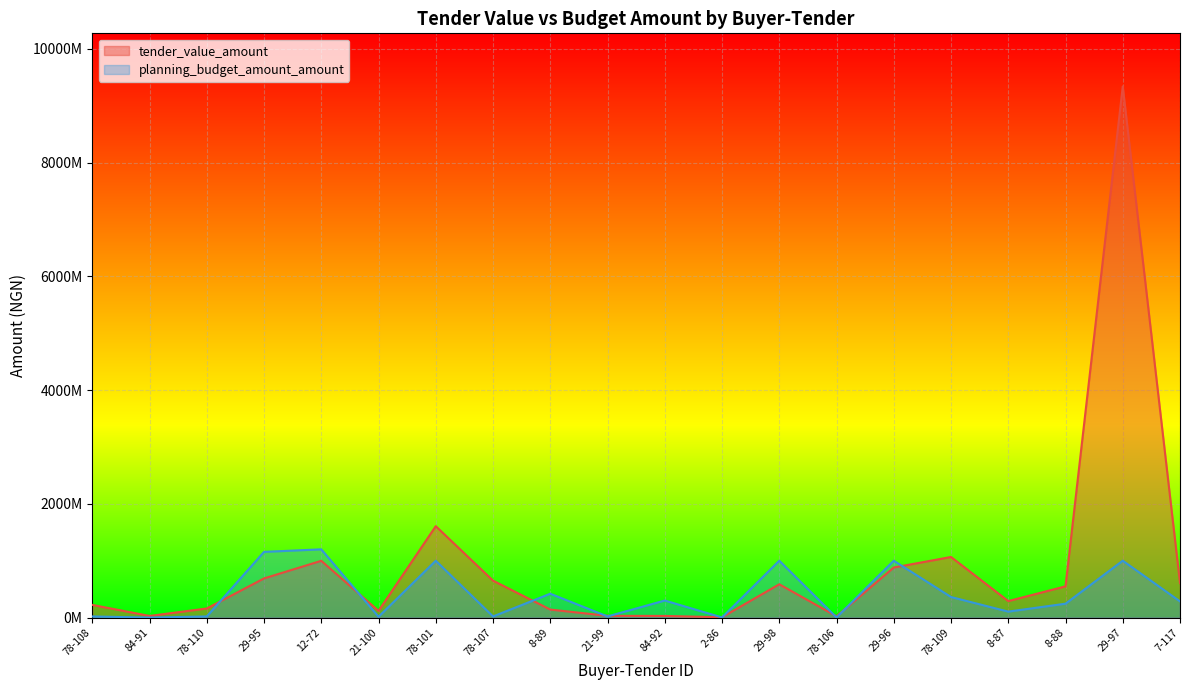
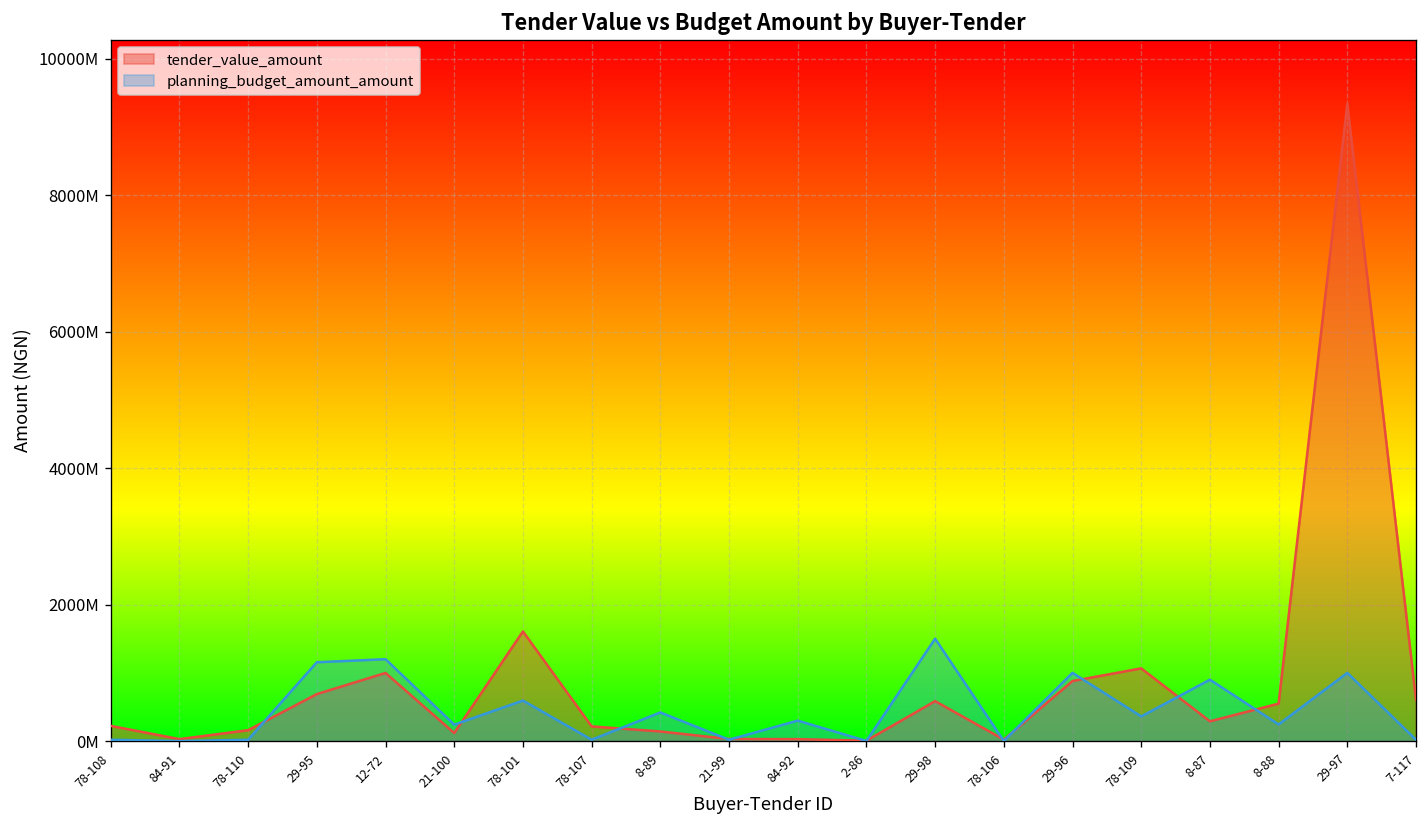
planning_budget_amount_amount, 21-100: 0 -> 200000000
planning_budget_amount_amount, 78-101: 1000000000 -> 600000000
tender_value_amount, 78-107: 600000000 -> 200000000
planning_budget_amount_amount, 29-98: 1000000000 -> 1500000000
planning_budget_amount_amount, 8-87: 100000000 -> 900000000
planning_budget_amount_amount, 7-117: 300000000 -> 0
